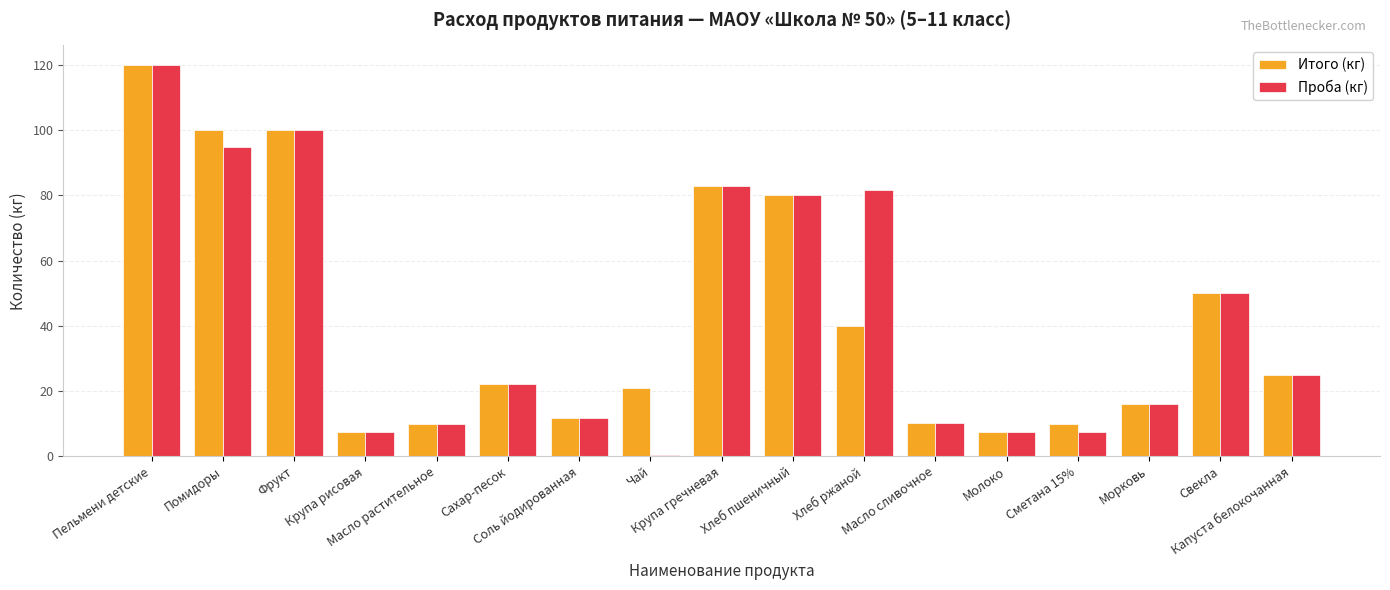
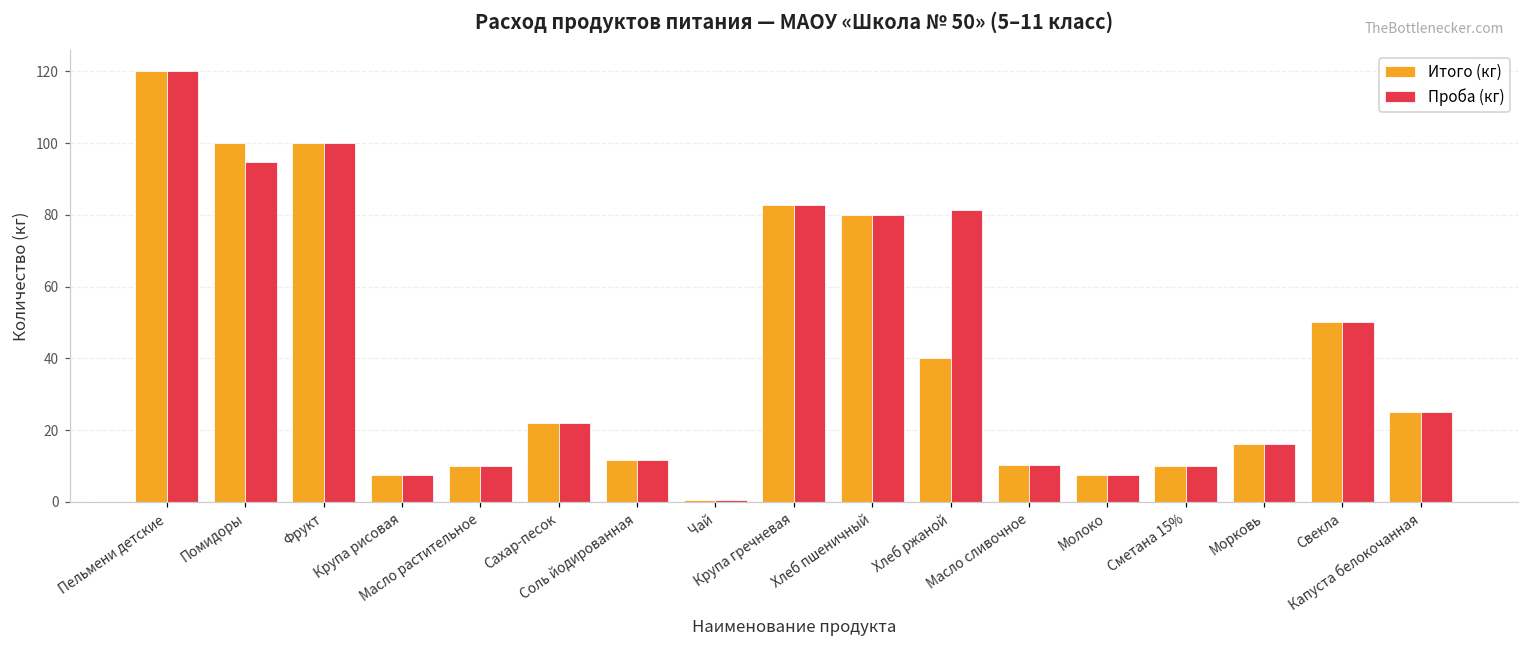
Итого (кг), Чай: 21 -> 1
Проба (кг), Сметана 15%: 8 -> 10
